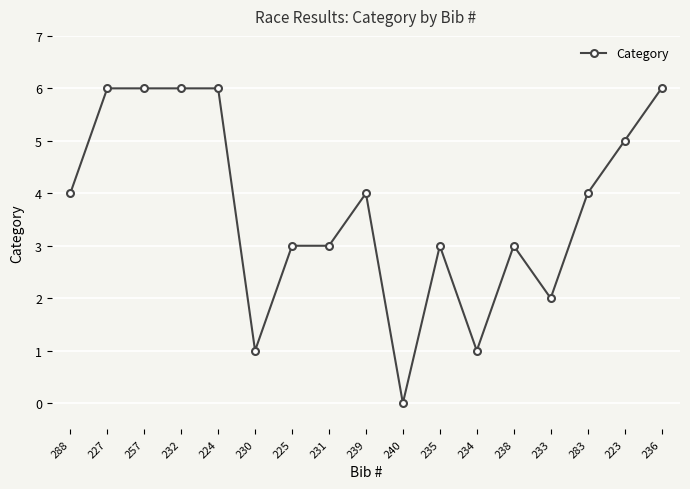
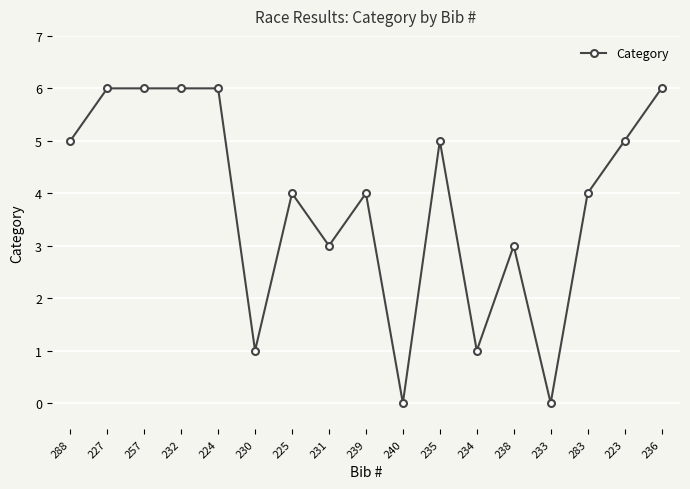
288: 4 -> 5
225: 3 -> 4
235: 3 -> 5
233: 2 -> 0
